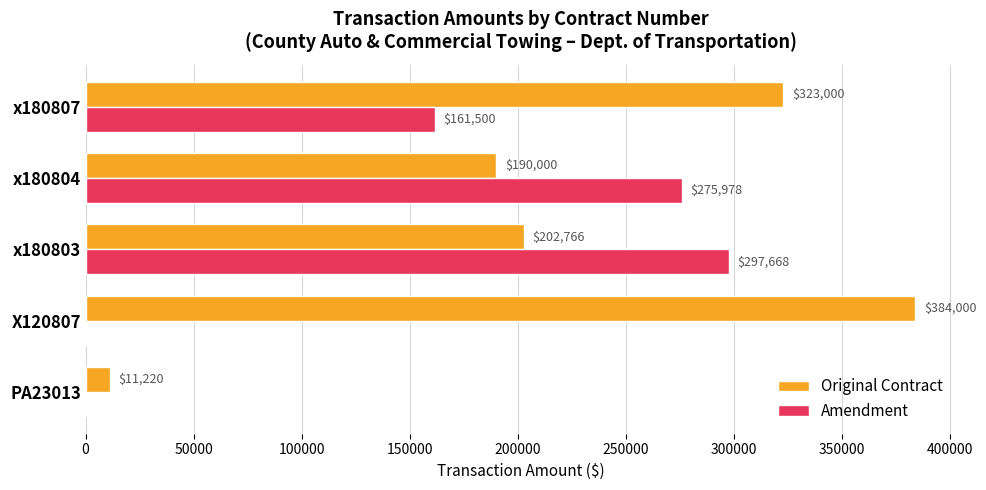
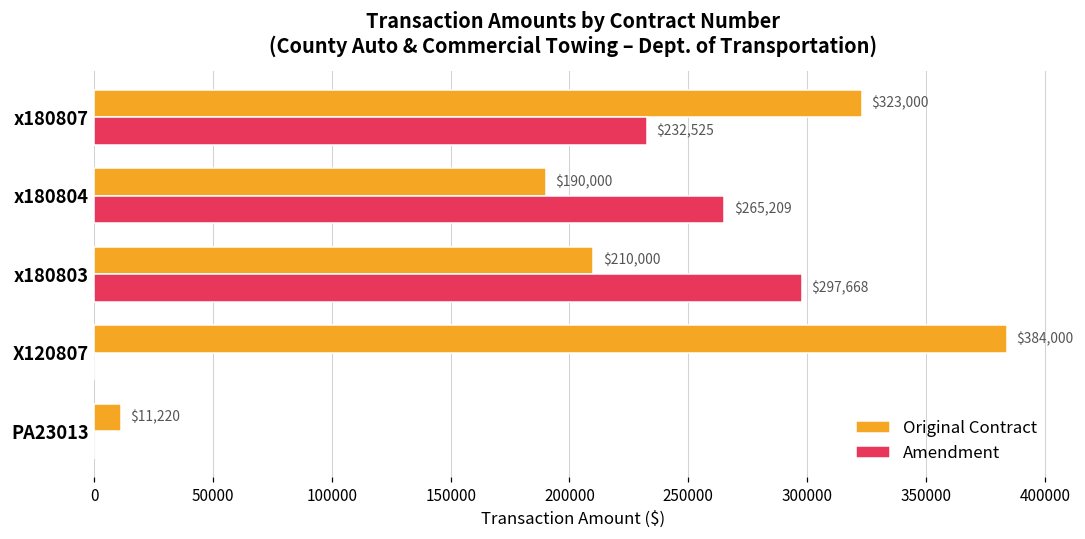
Amendment, x180807: $161,500 -> $232,525
Amendment, x180804: $275,978 -> $265,209
Original Contract, x180803: $202,766 -> $210,000
